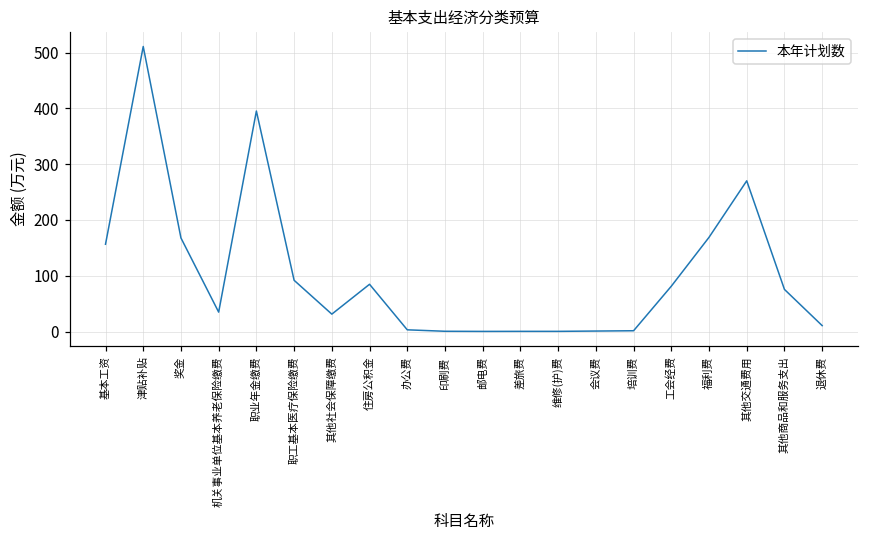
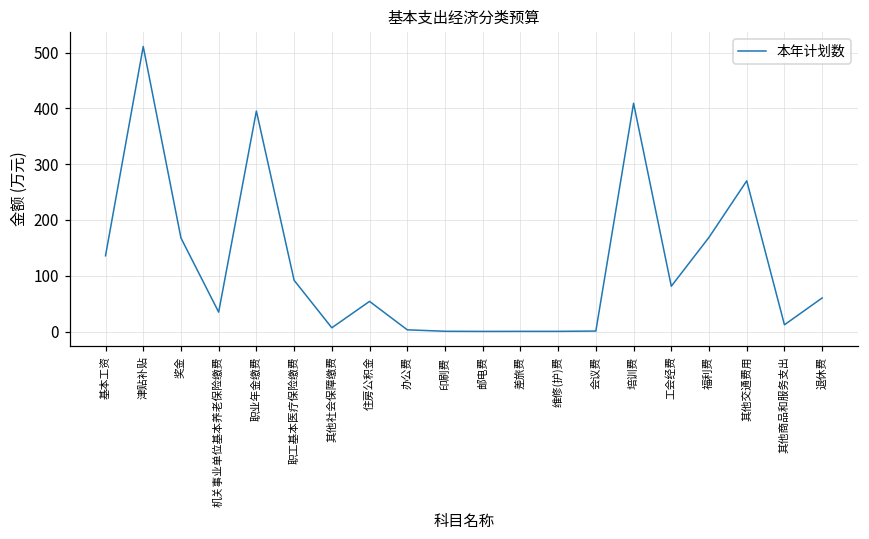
基本工资: 160 -> 140
其他社会保障缴费: 30 -> 10
住房公积金: 80 -> 50
培训费: 0 -> 410
其他商品和服务支出: 80 -> 10
退休费: 10 -> 60
